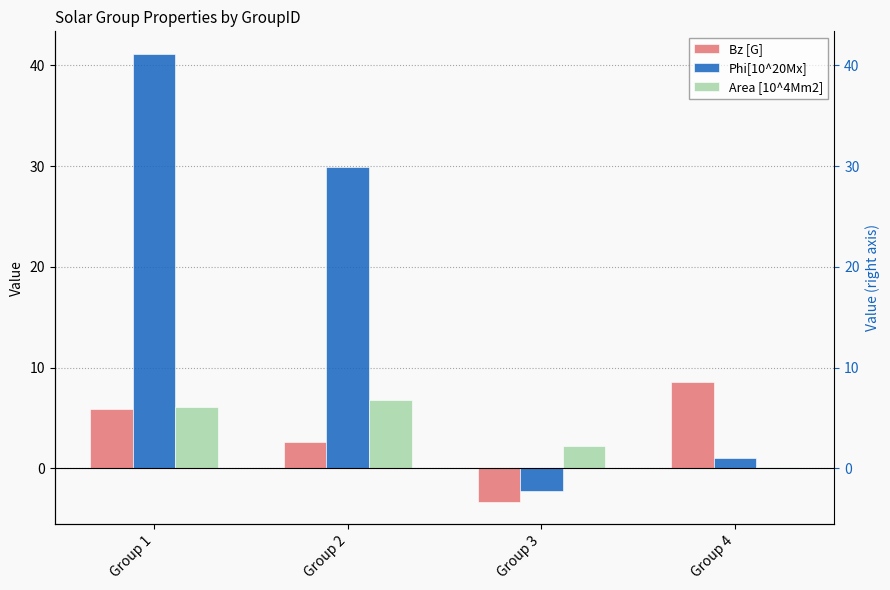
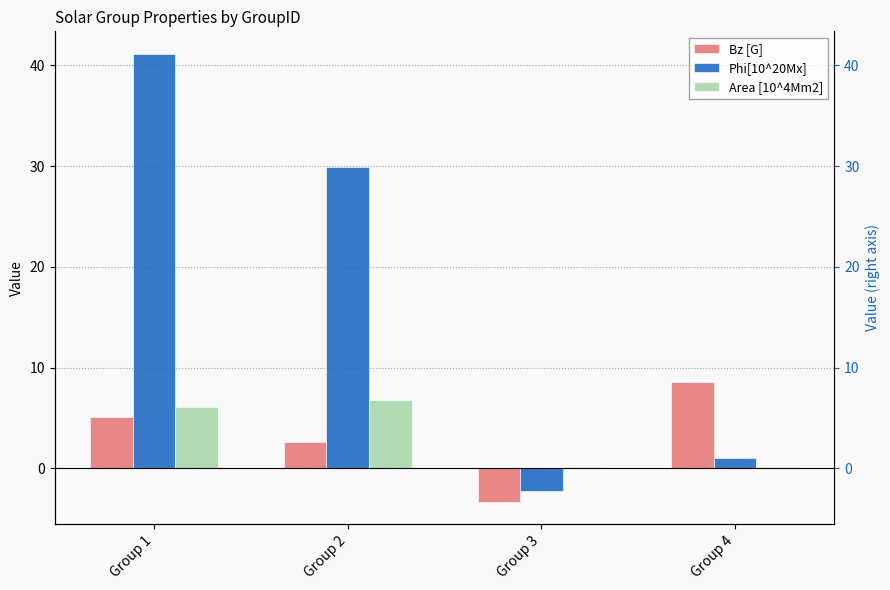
Bz [G], Group 1: 5.9 -> 5.1
Area [10^4Mm2], Group 3: 2.2 -> 0.1
